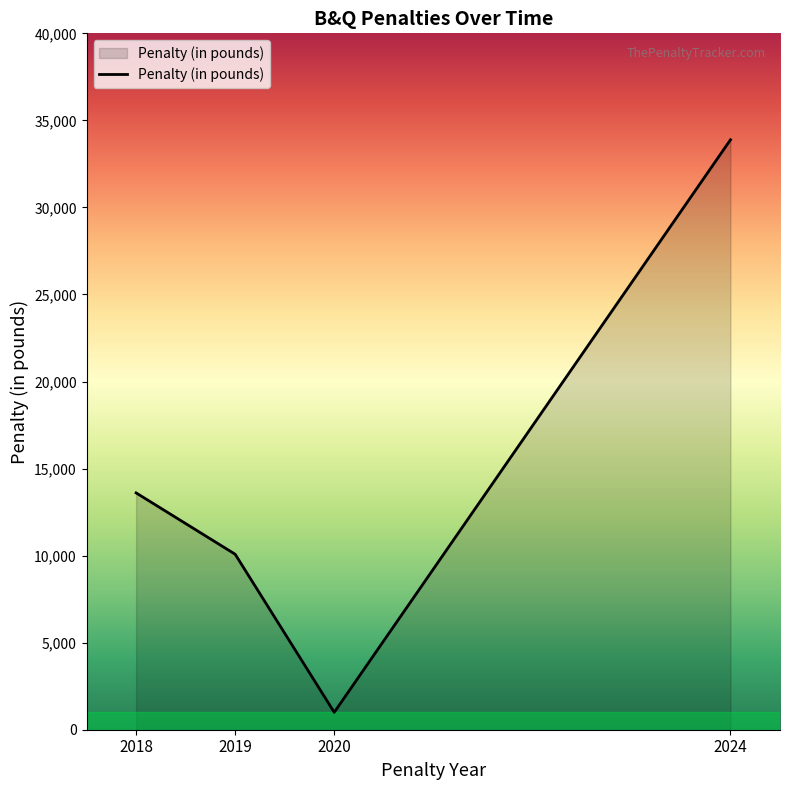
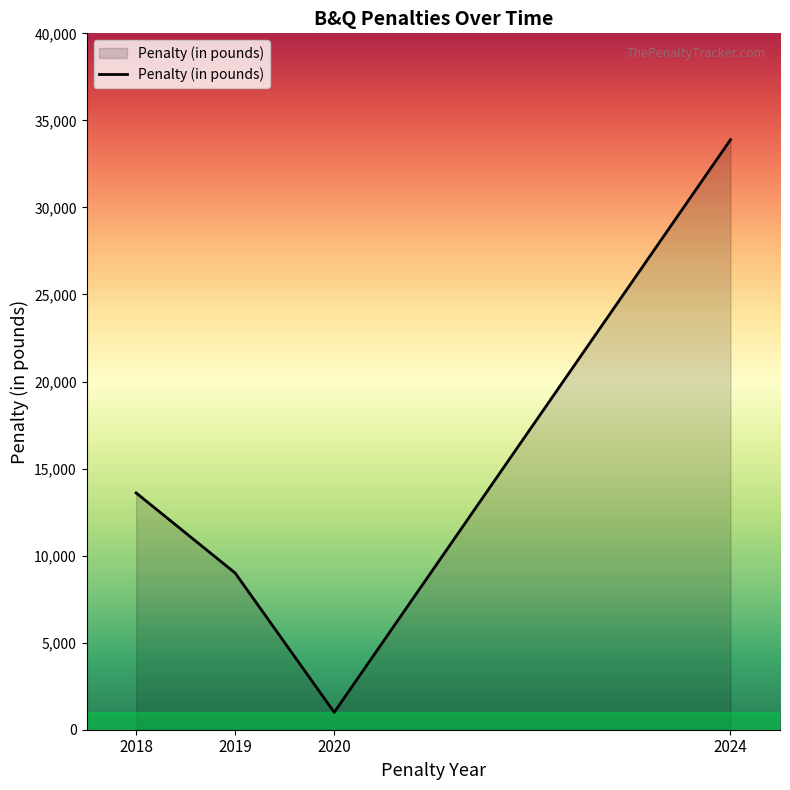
2019: 10,100 -> 9,000
